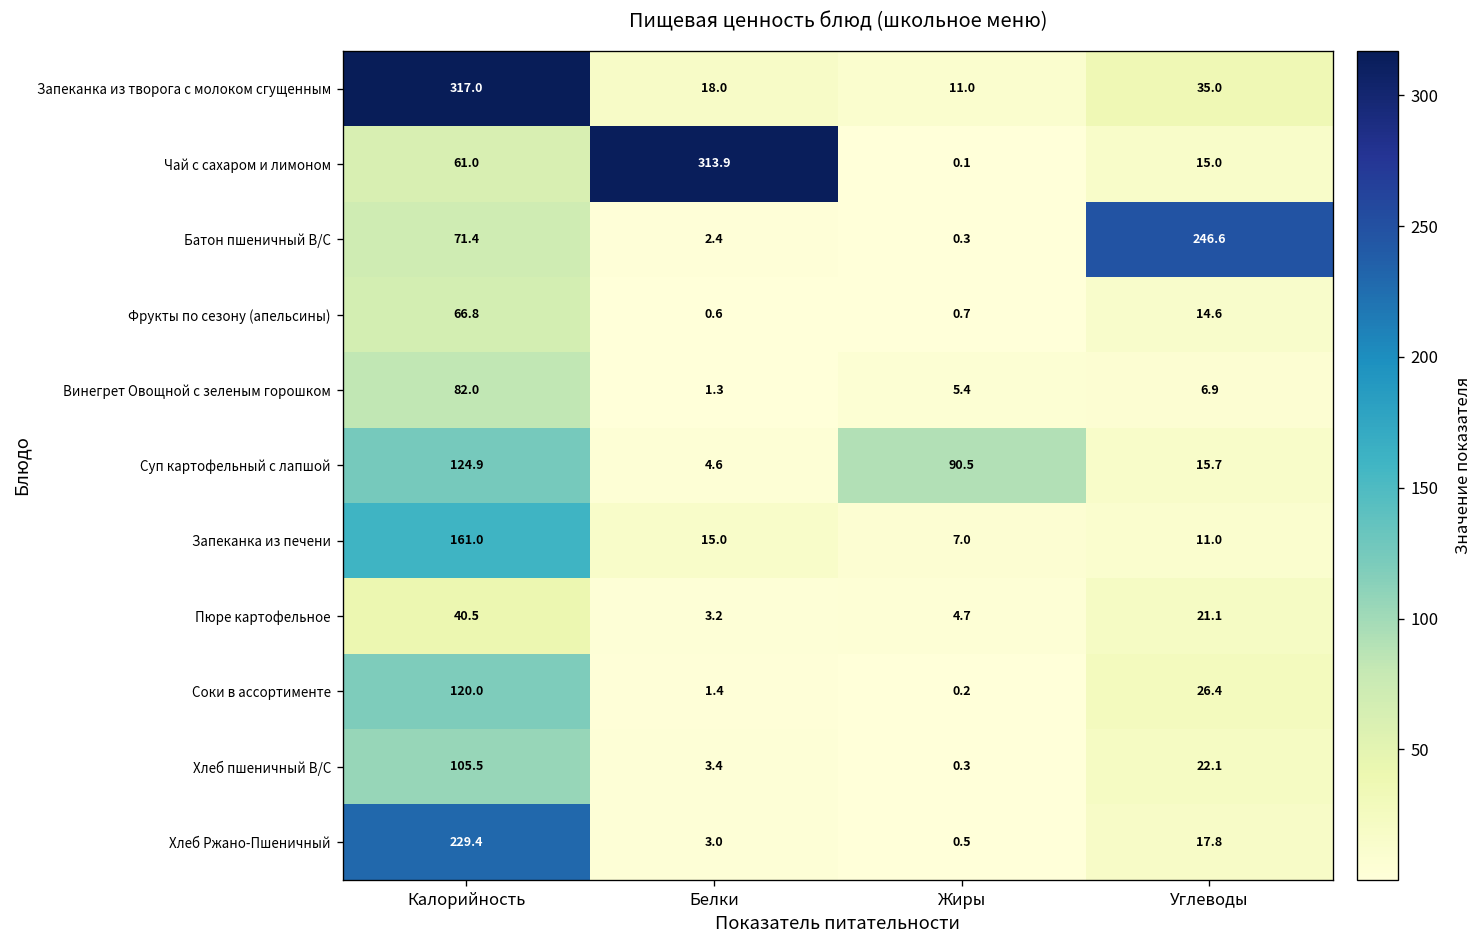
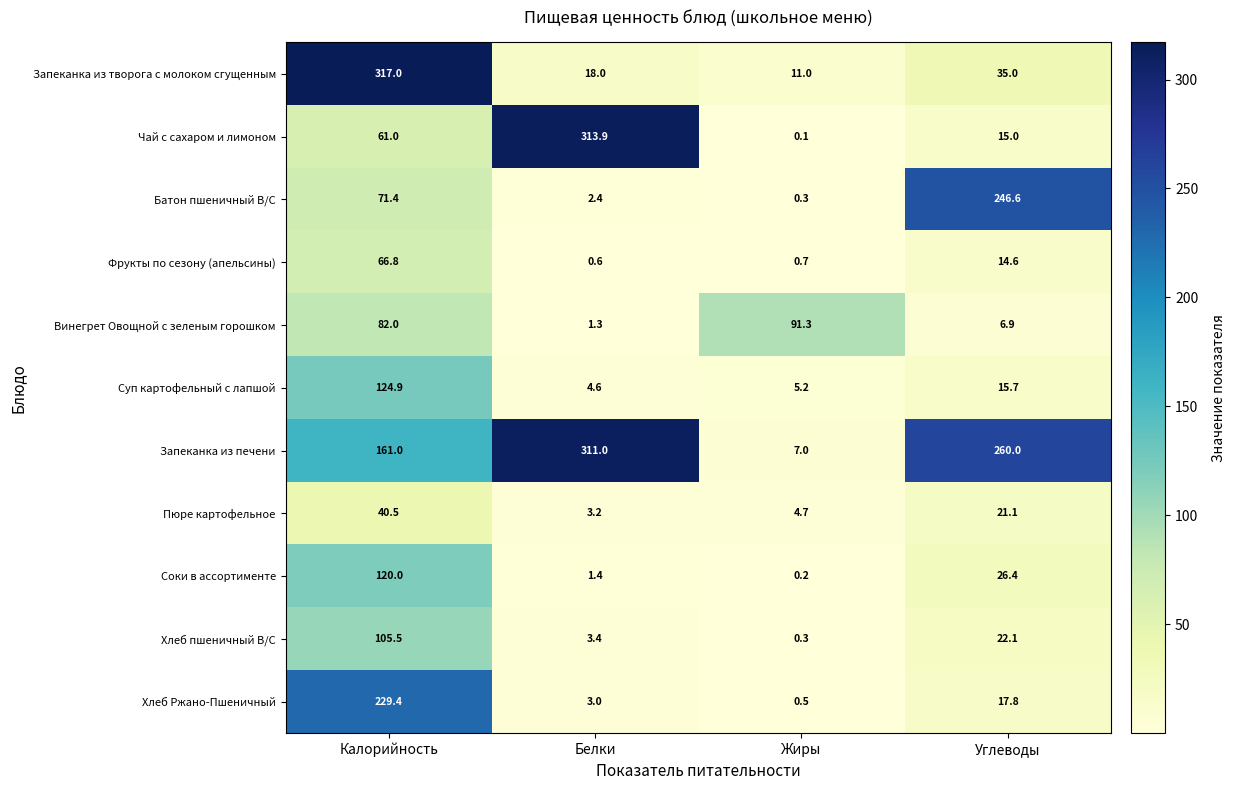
Винегрет Овощной с зеленым горошком, Жиры: 5.4 -> 91.3
Суп картофельный с лапшой, Жиры: 90.5 -> 5.2
Запеканка из печени, Белки: 15.0 -> 311.0
Запеканка из печени, Углеводы: 11.0 -> 260.0
